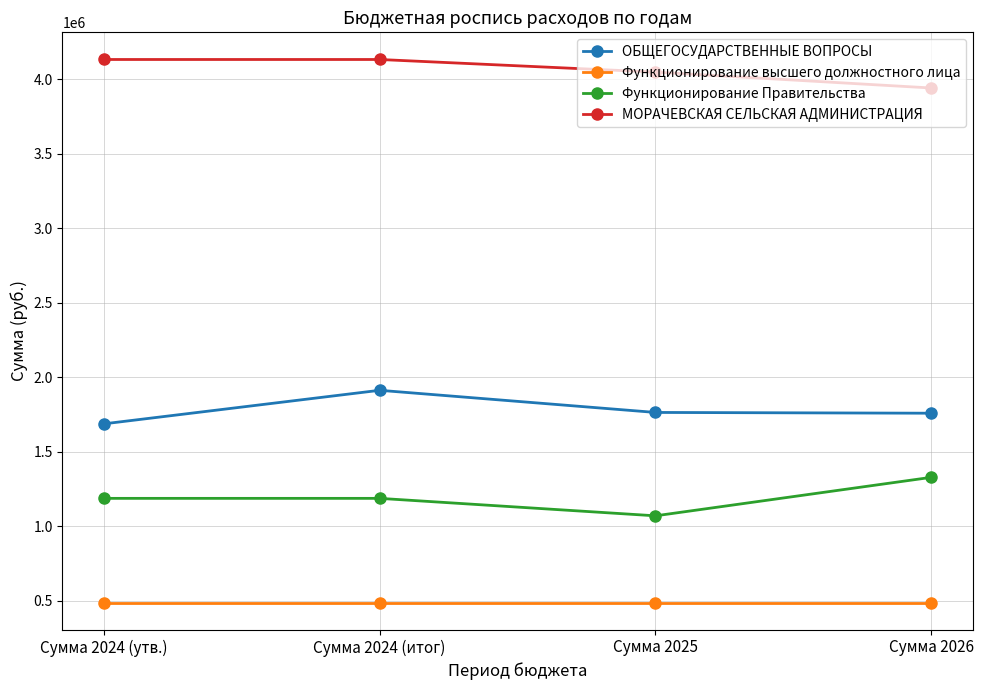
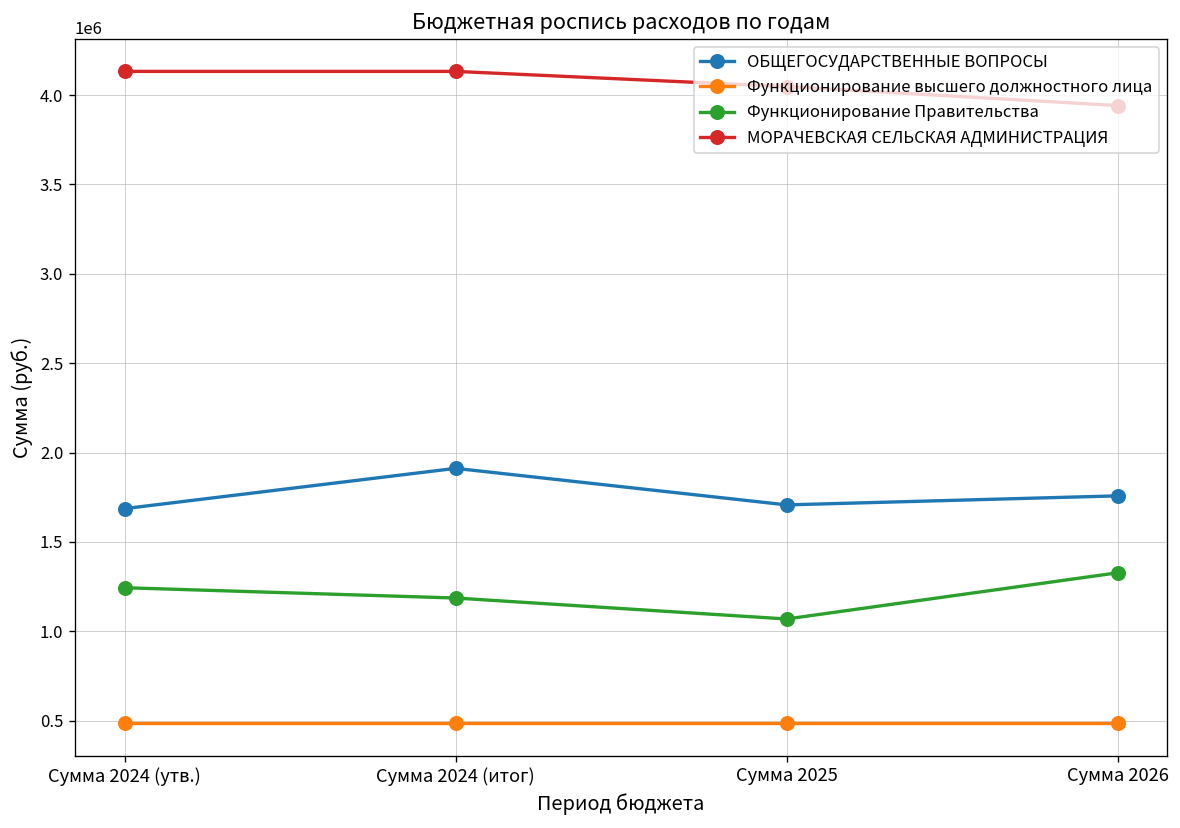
Функционирование Правительства, Сумма 2024 (утв.): 1190000 -> 1240000
ОБЩЕГОСУДАРСТВЕННЫЕ ВОПРОСЫ, Сумма 2025: 1760000 -> 1710000
